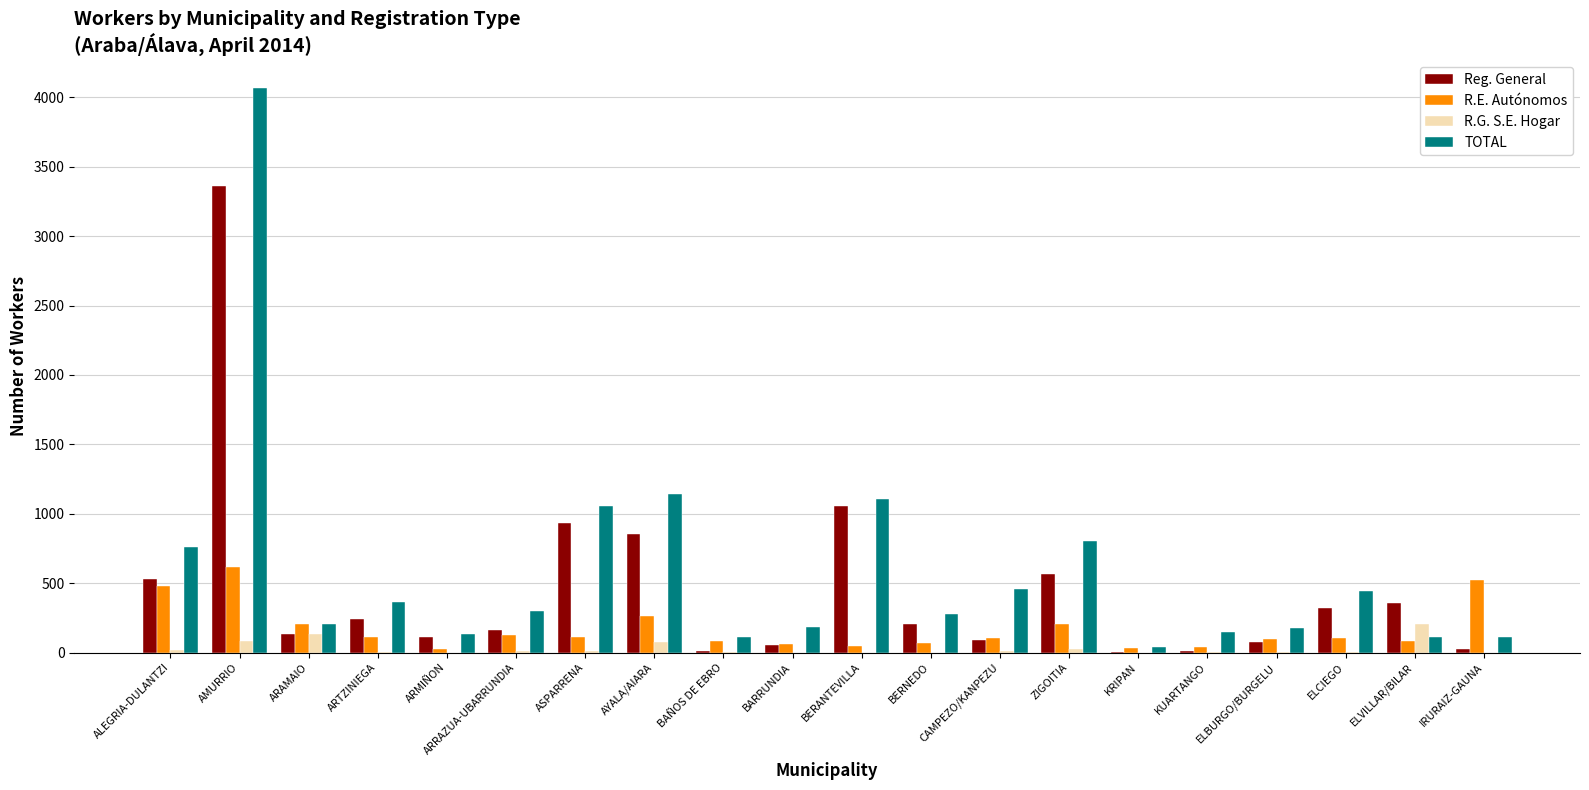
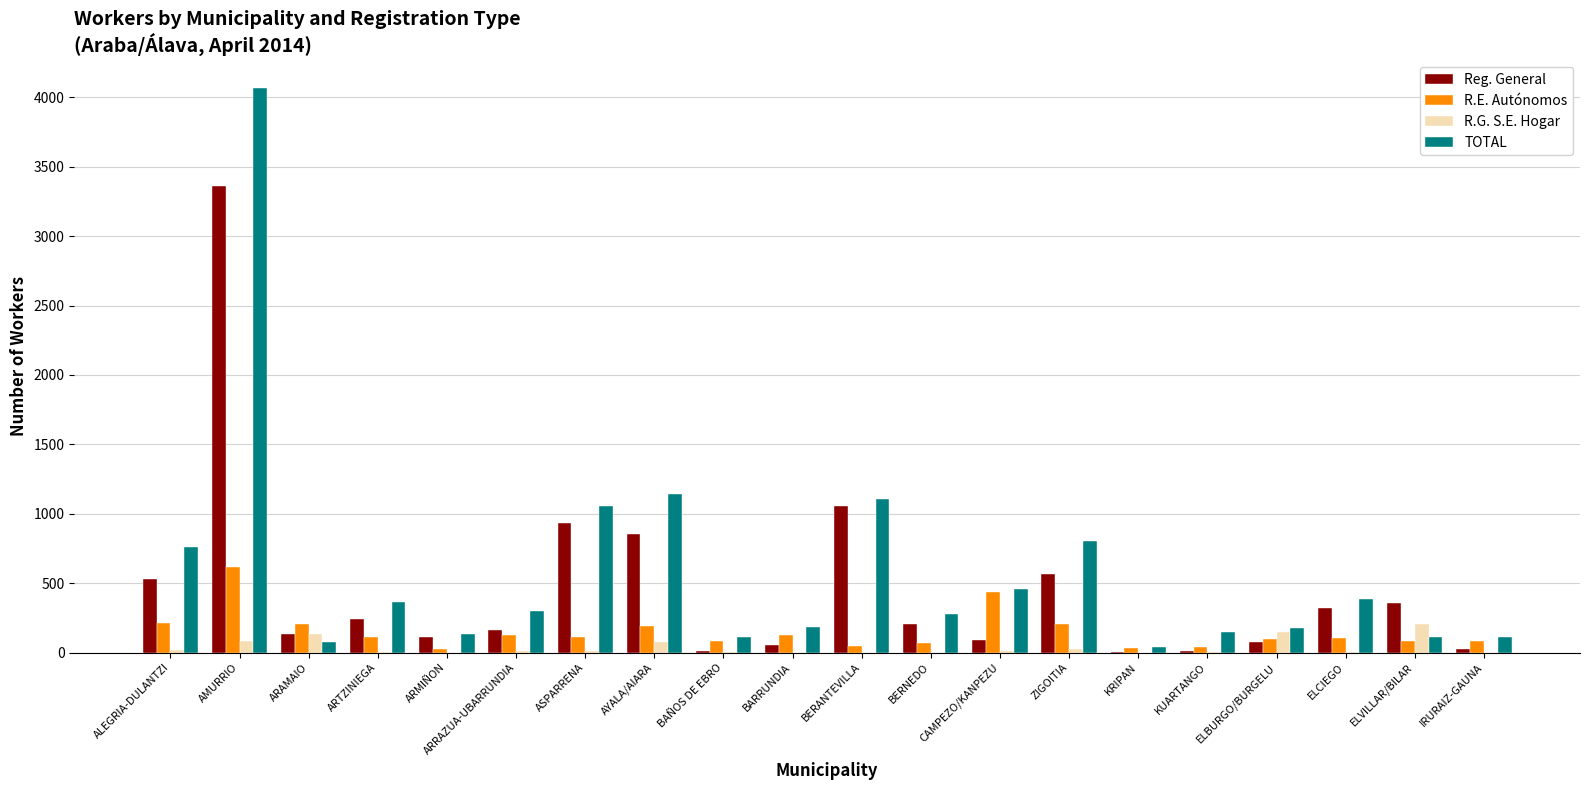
R.E. Autónomos, ALEGRIA-DULANTZI: 480 -> 220
TOTAL, ARAMAIO: 210 -> 80
R.E. Autónomos, AYALA/AIARA: 260 -> 190
R.E. Autónomos, BARRUNDIA: 60 -> 130
R.E. Autónomos, CAMPEZO/KANPEZU: 100 -> 440
R.G. S.E. Hogar, ELBURGO/BURGELU: 10 -> 150
TOTAL, ELCIEGO: 440 -> 380
R.E. Autónomos, IRURAIZ-GAUNA: 530 -> 90
